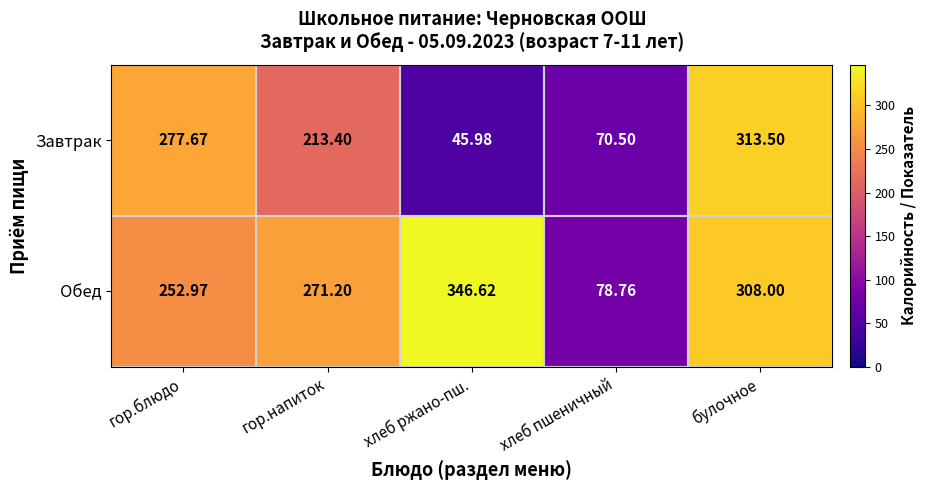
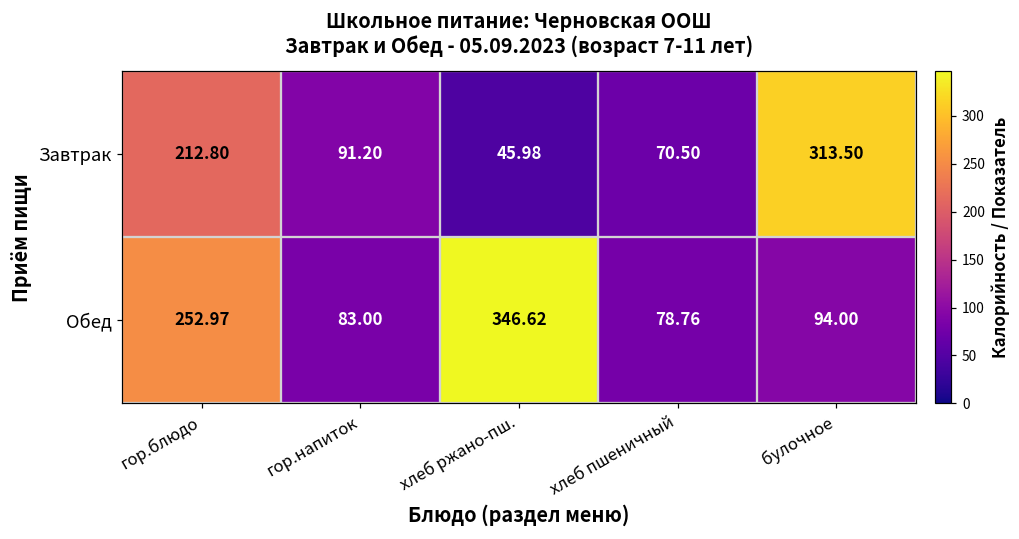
Завтрак, гор.блюдо: 277.67 -> 212.80
Завтрак, гор.напиток: 213.40 -> 91.20
Обед, гор.напиток: 271.20 -> 83.00
Обед, булочное: 308.00 -> 94.00
